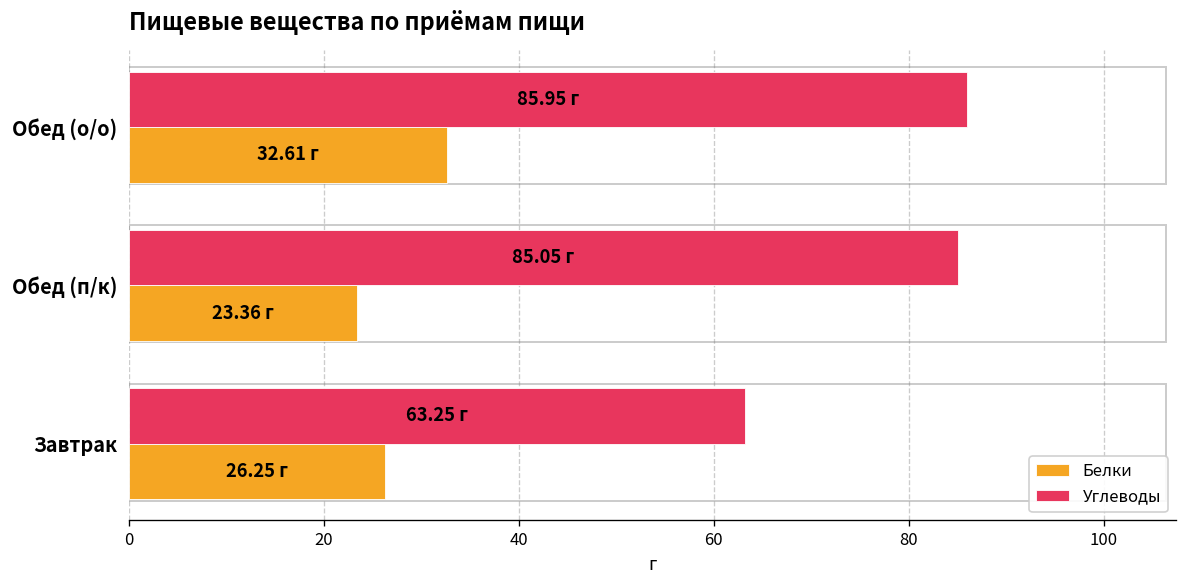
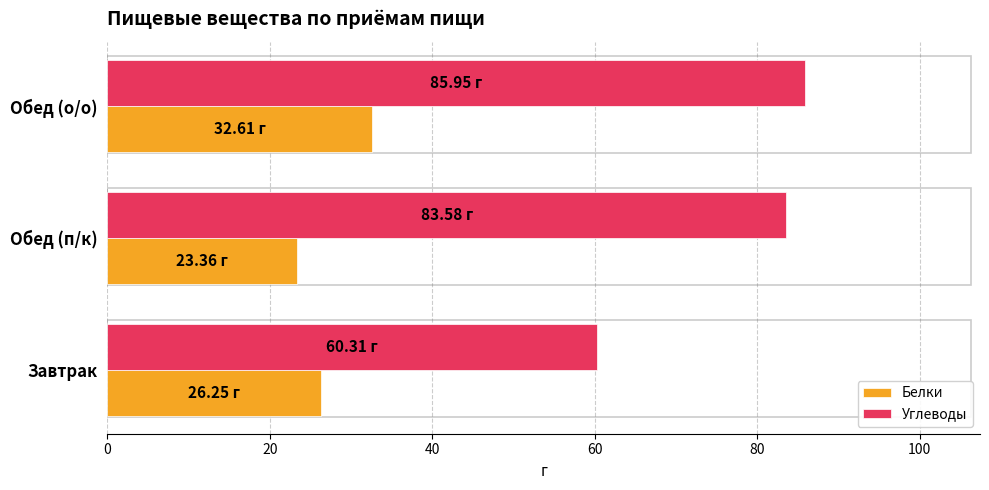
Углеводы, Обед (п/к): 85.05 -> 83.58
Углеводы, Завтрак: 63.25 -> 60.31
